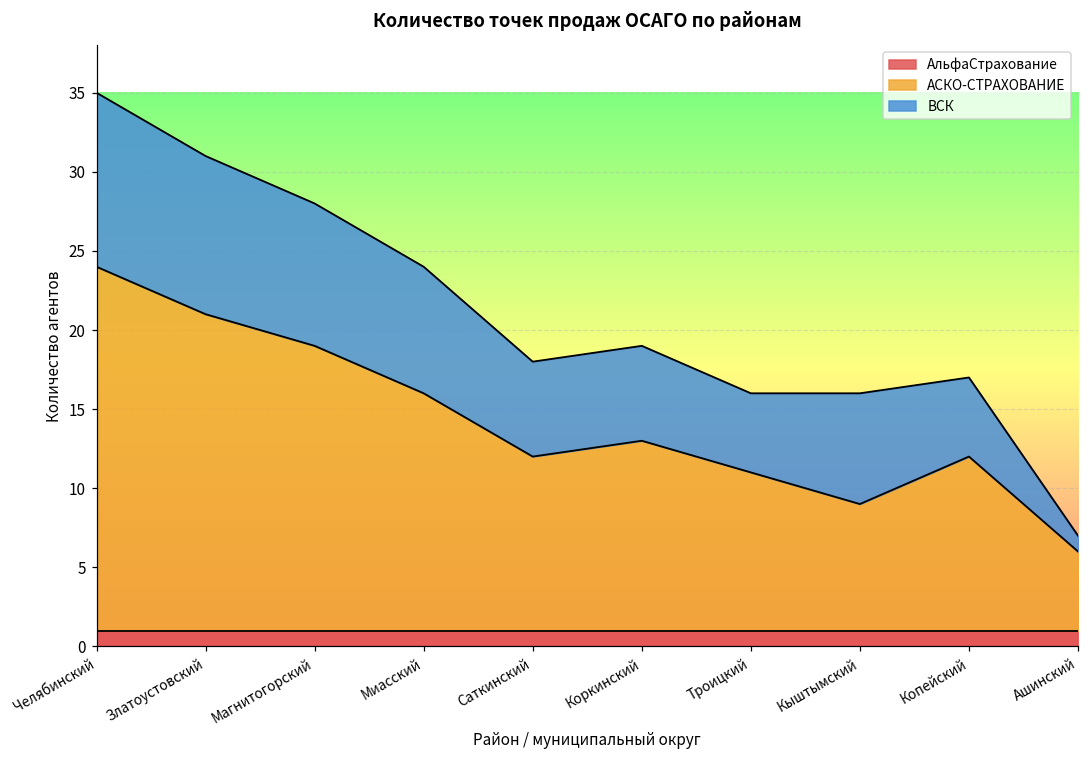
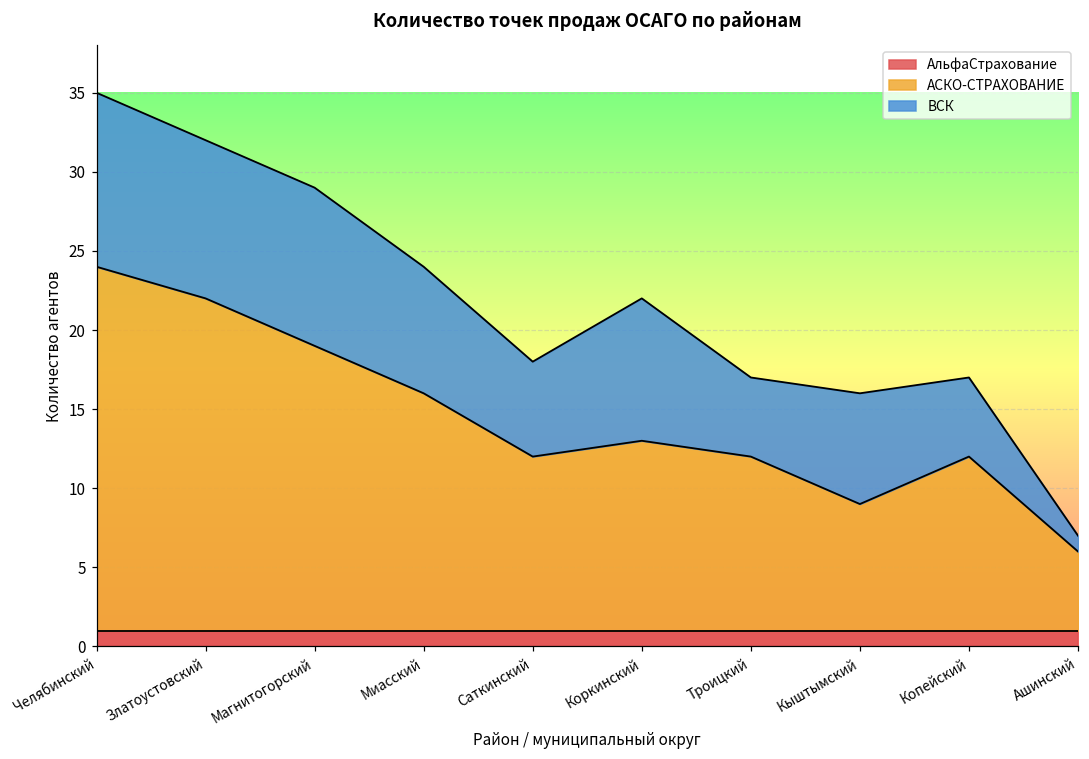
АСКО-СТРАХОВАНИЕ, Златоустовский: 21.0 -> 22.0
ВСК, Магнитогорский: 9 -> 10
ВСК, Коркинский: 6 -> 9
АСКО-СТРАХОВАНИЕ, Троицкий: 11.0 -> 12.0
